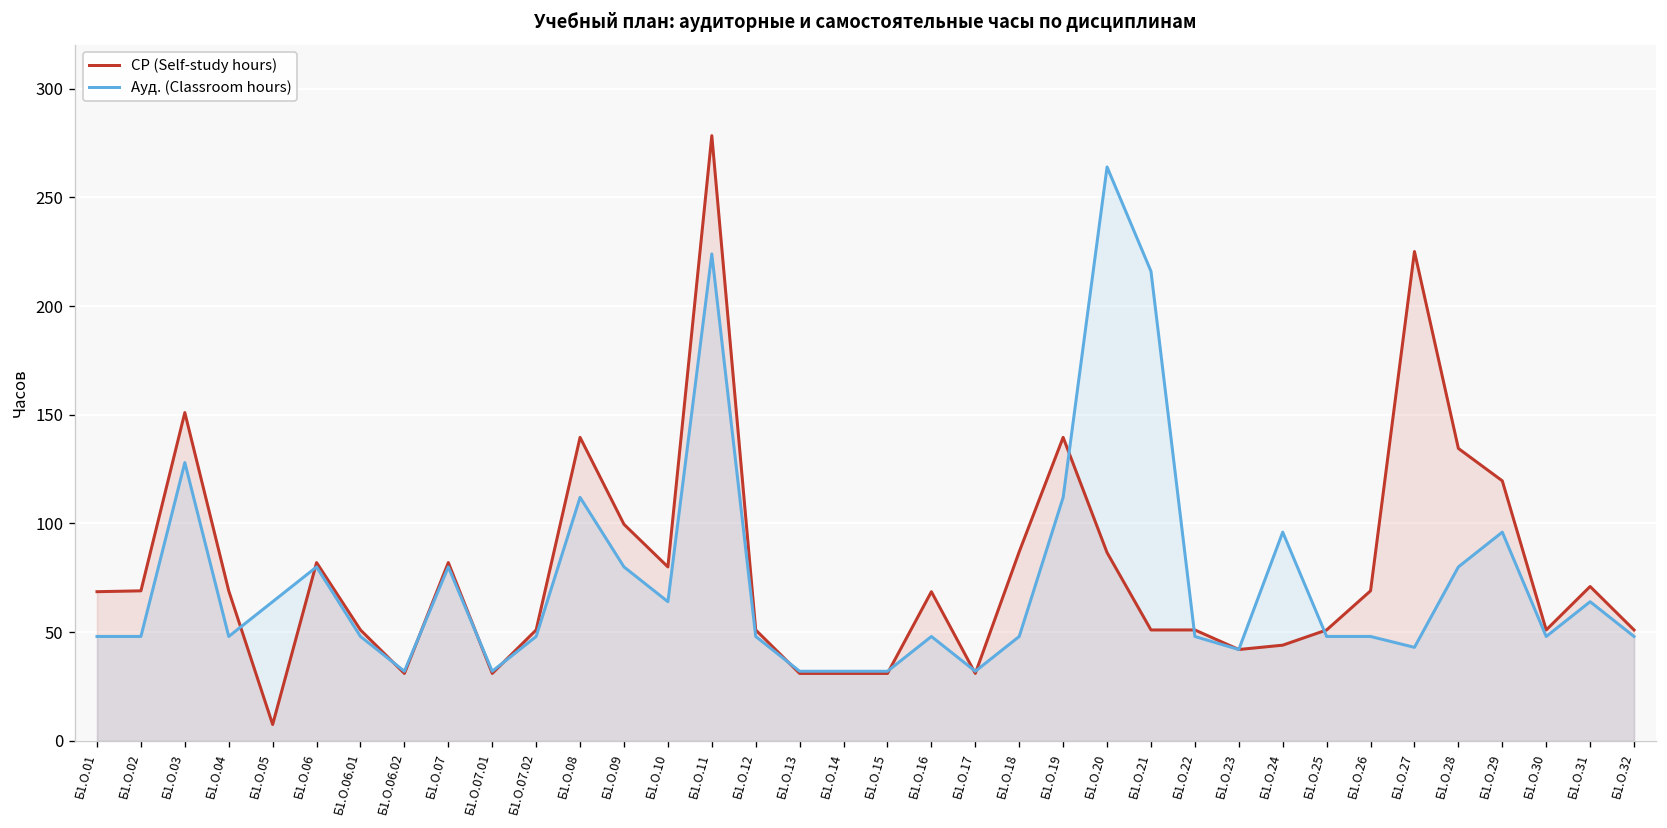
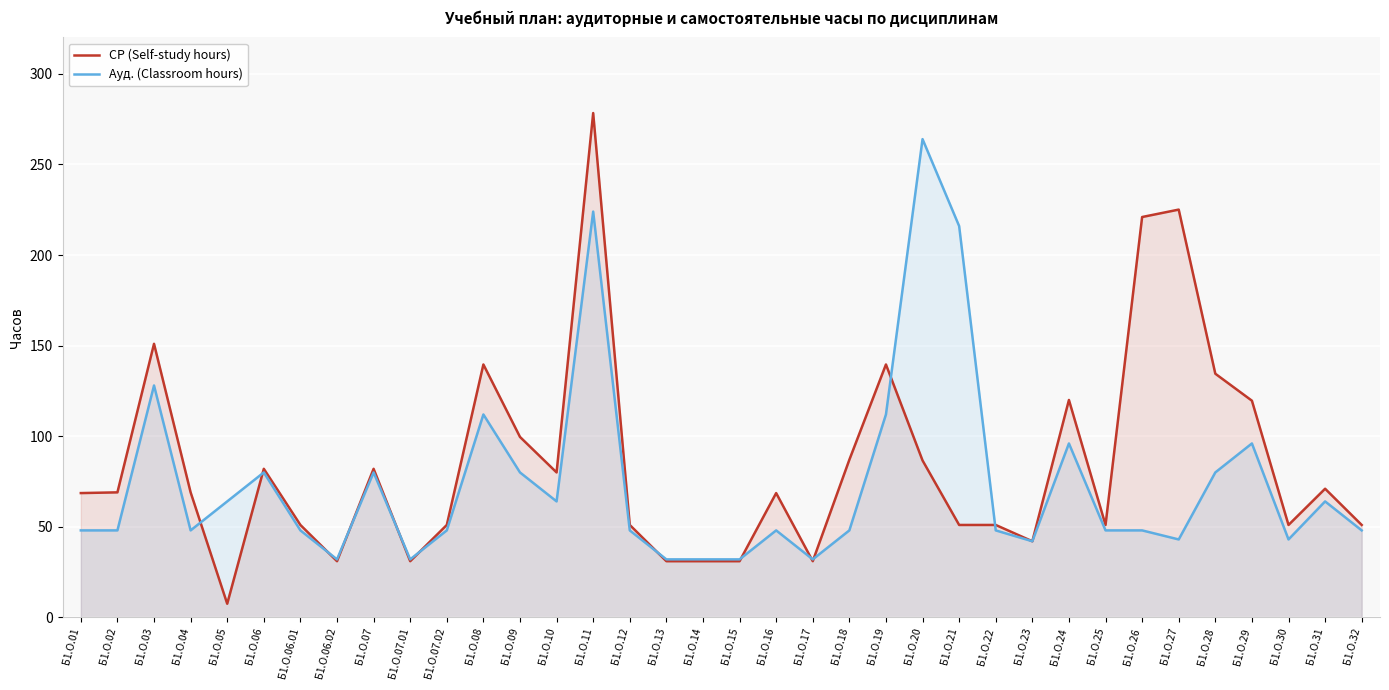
СР (Self-study hours), Б1.О.24: 44 -> 120
СР (Self-study hours), Б1.О.26: 69 -> 221
Ауд. (Classroom hours), Б1.О.30: 48 -> 43
